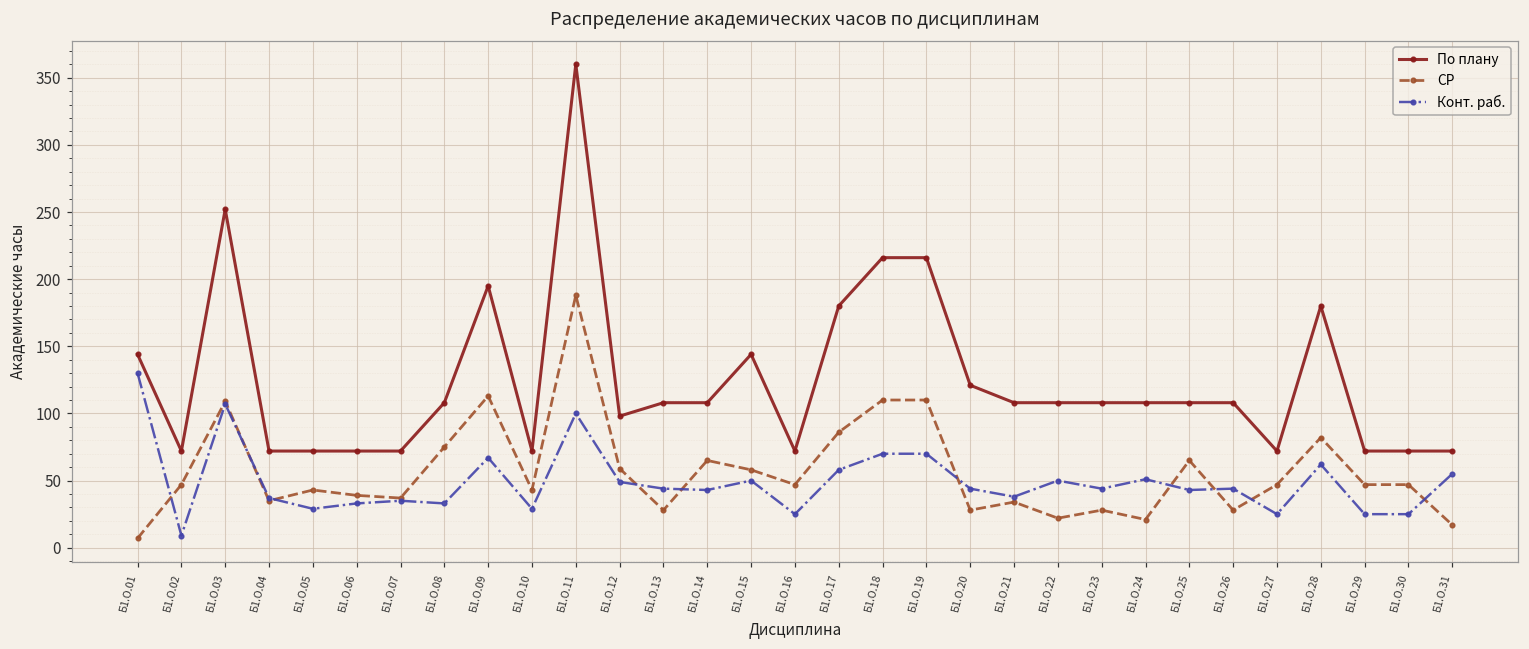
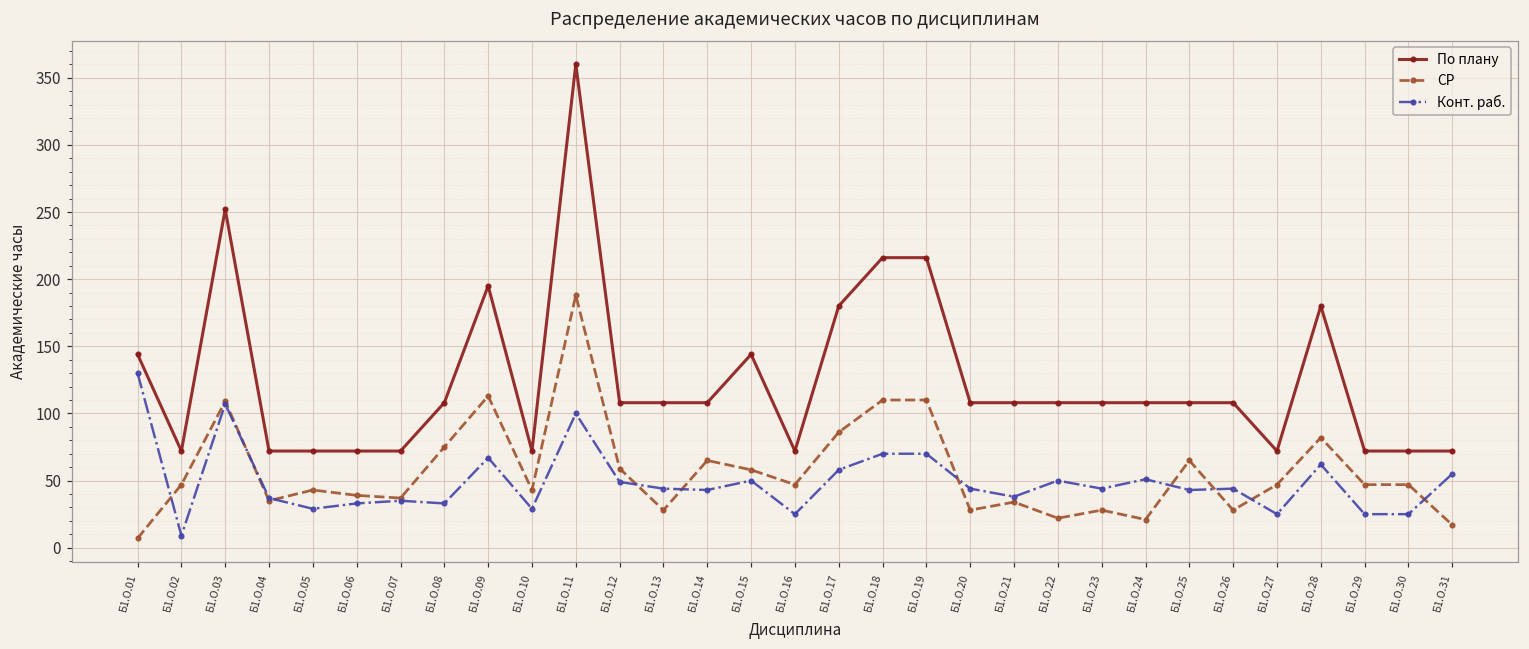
По плану, Б1.О.12: 98 -> 108
По плану, Б1.О.20: 121 -> 108
